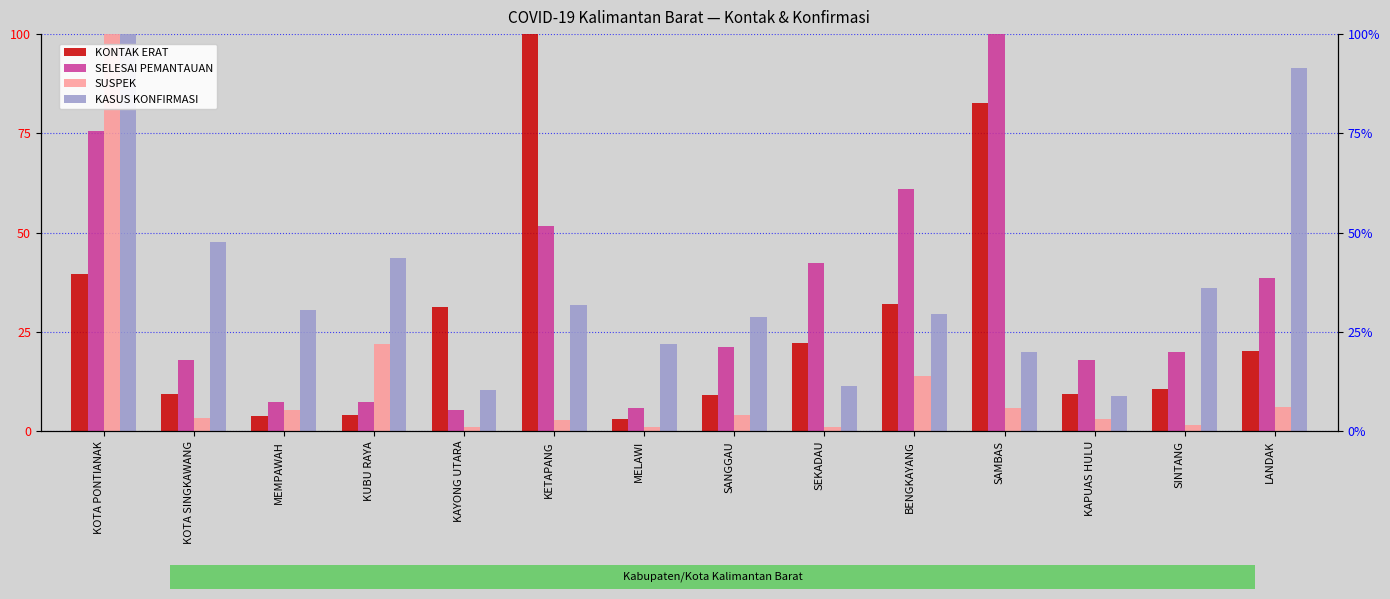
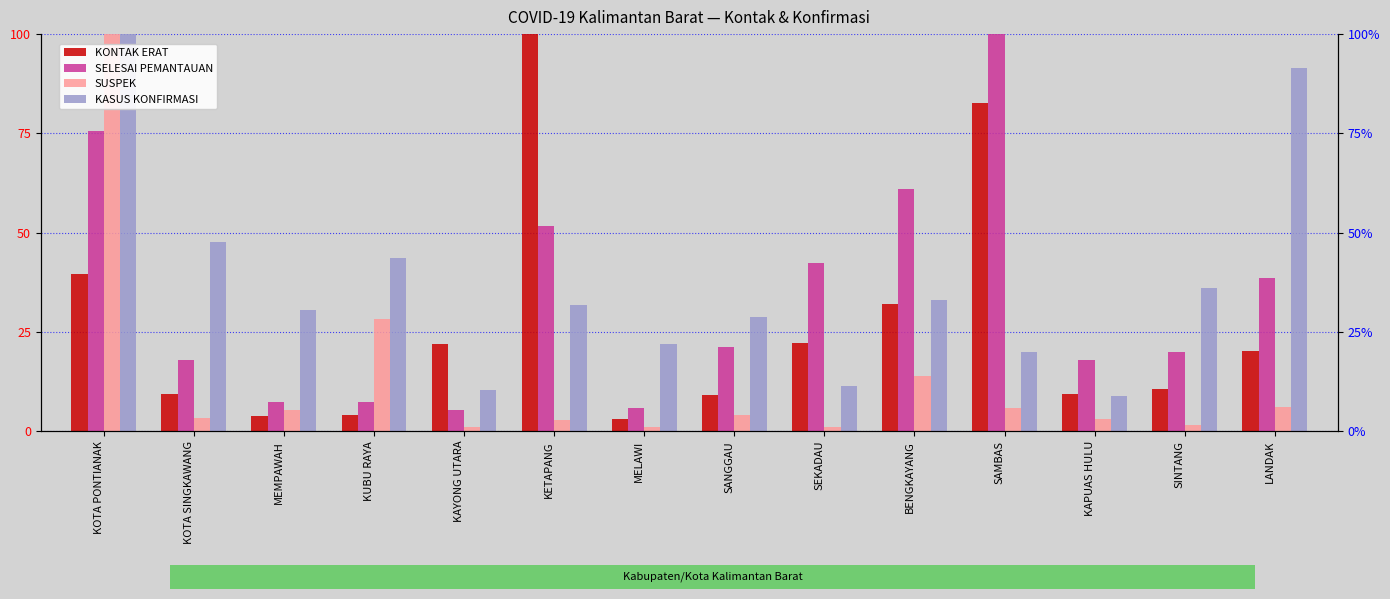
SUSPEK, KUBU RAYA: 22 -> 28
KONTAK ERAT, KAYONG UTARA: 31 -> 22
KASUS KONFIRMASI, BENGKAYANG: 29 -> 33
